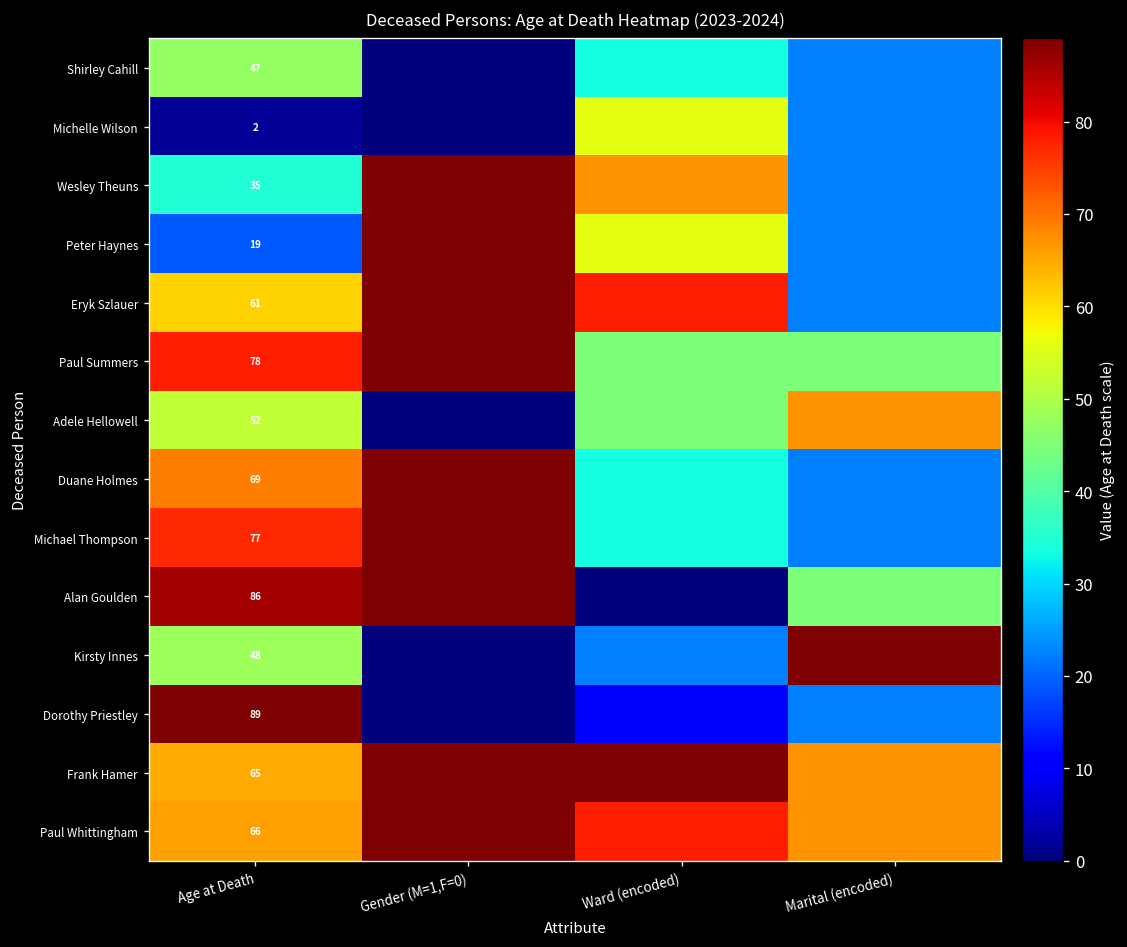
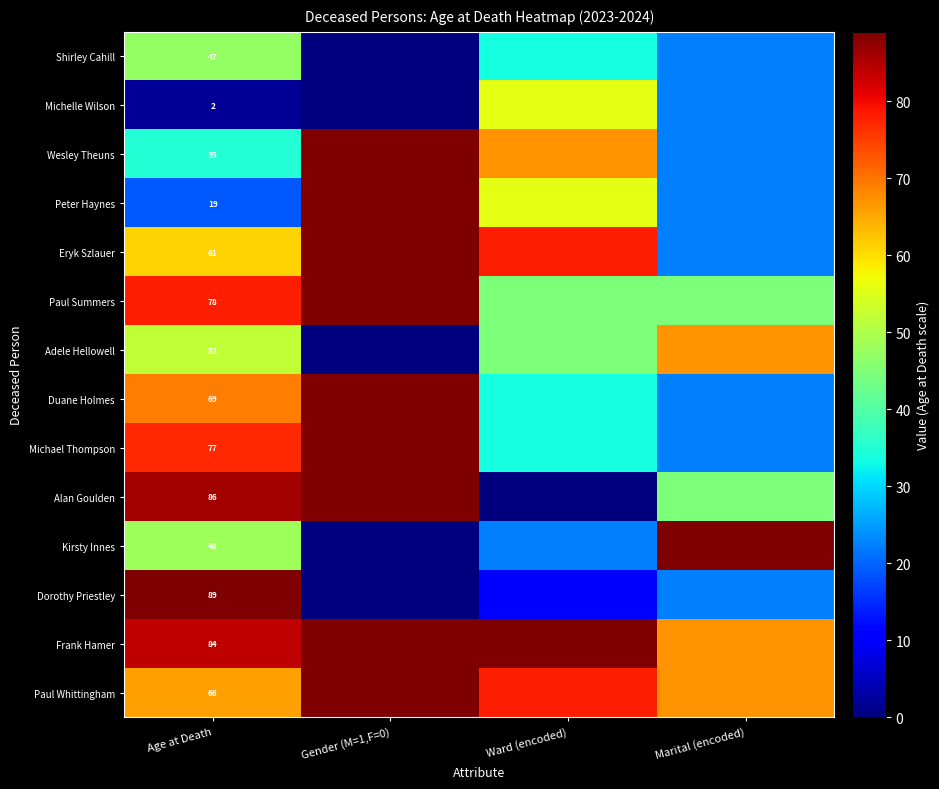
Frank Hamer, Age at Death: 65 -> 84
